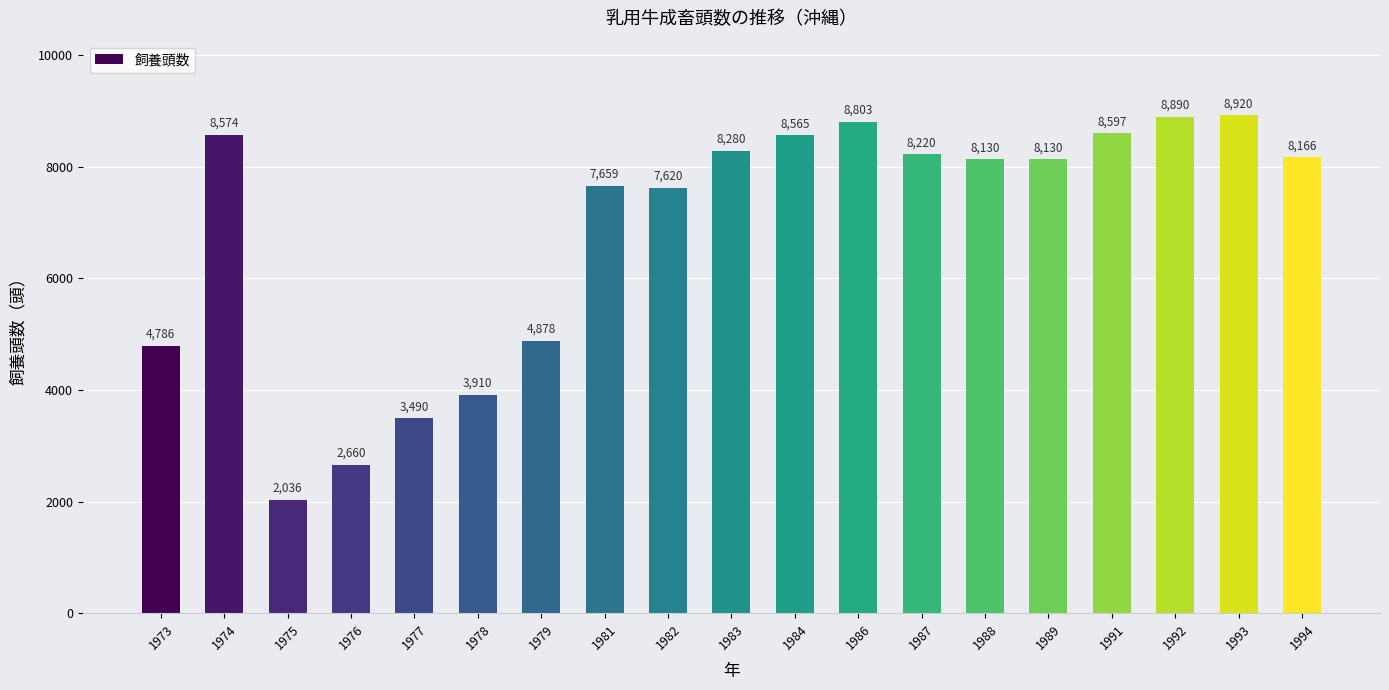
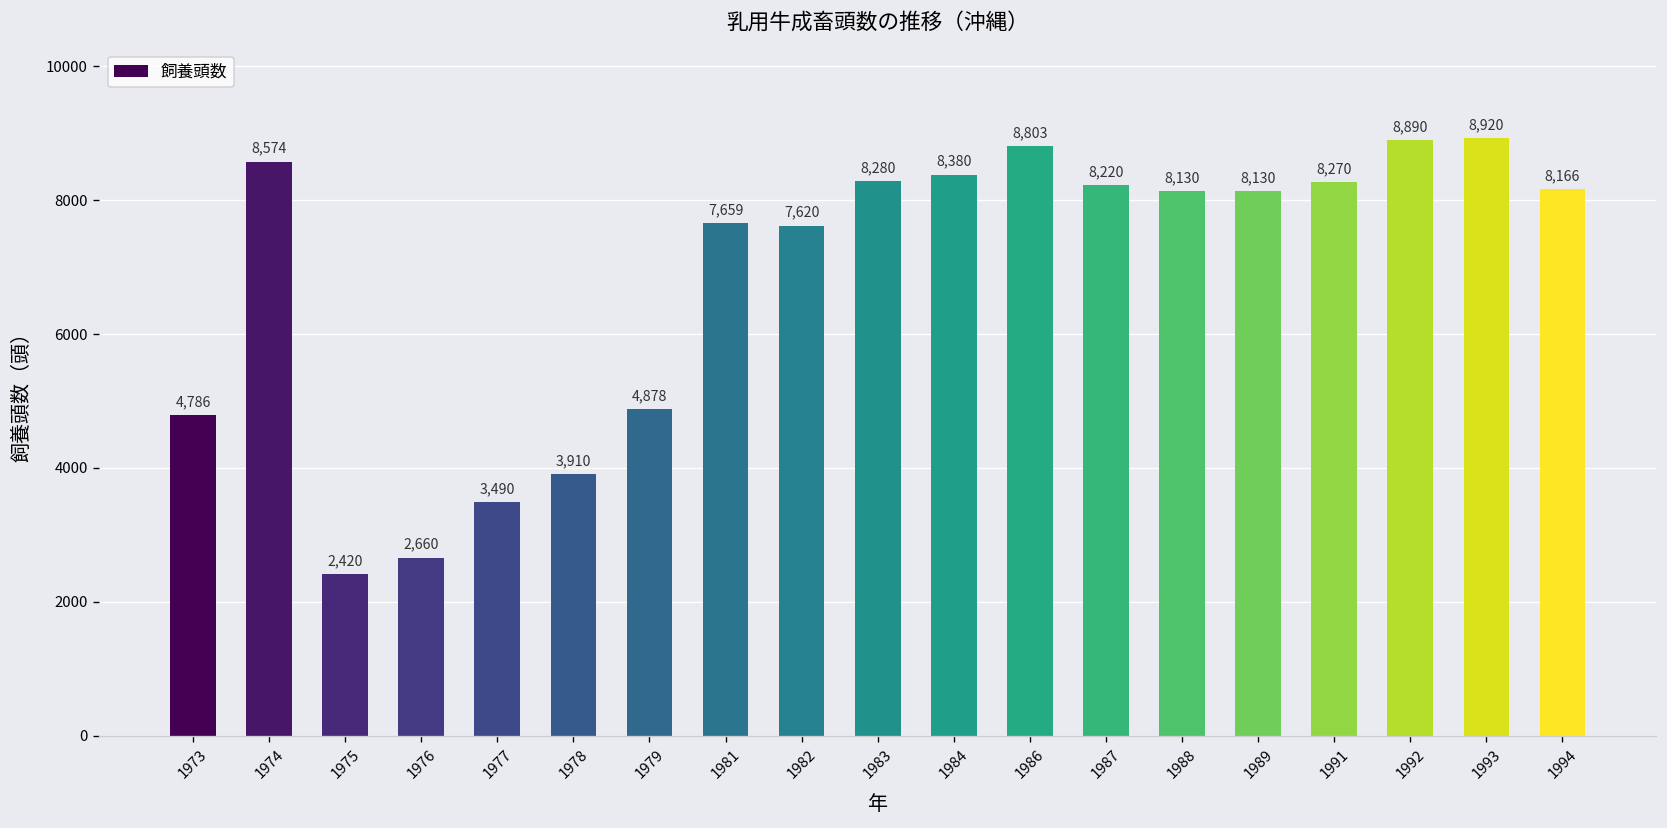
1975: 2,036 -> 2,420
1984: 8,565 -> 8,380
1991: 8,597 -> 8,270
